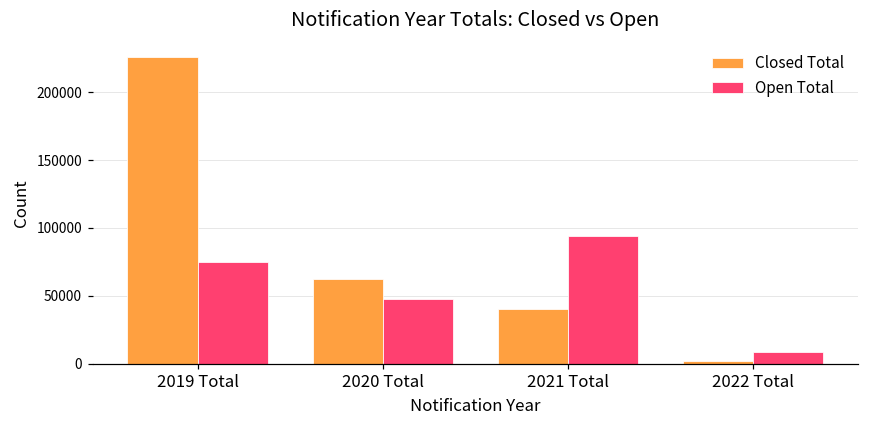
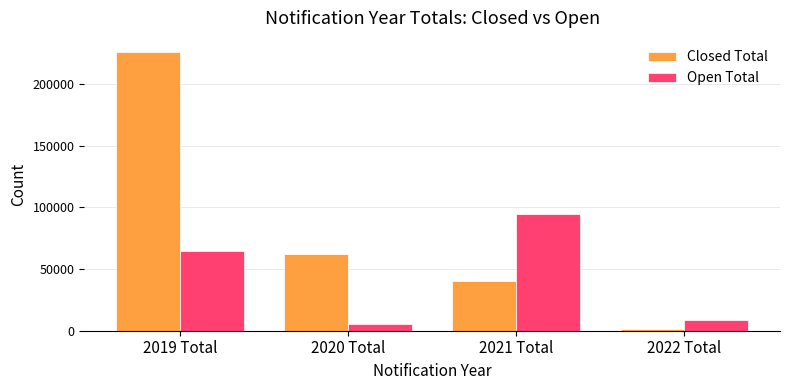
Open Total, 2019 Total: 75000 -> 65000
Open Total, 2020 Total: 48000 -> 5000
